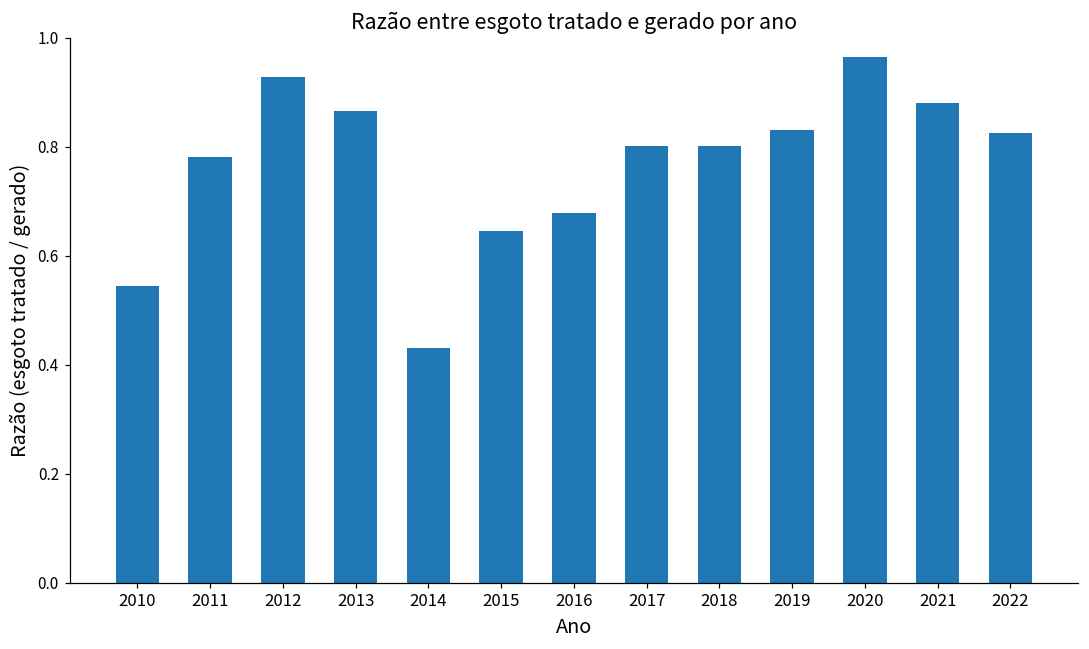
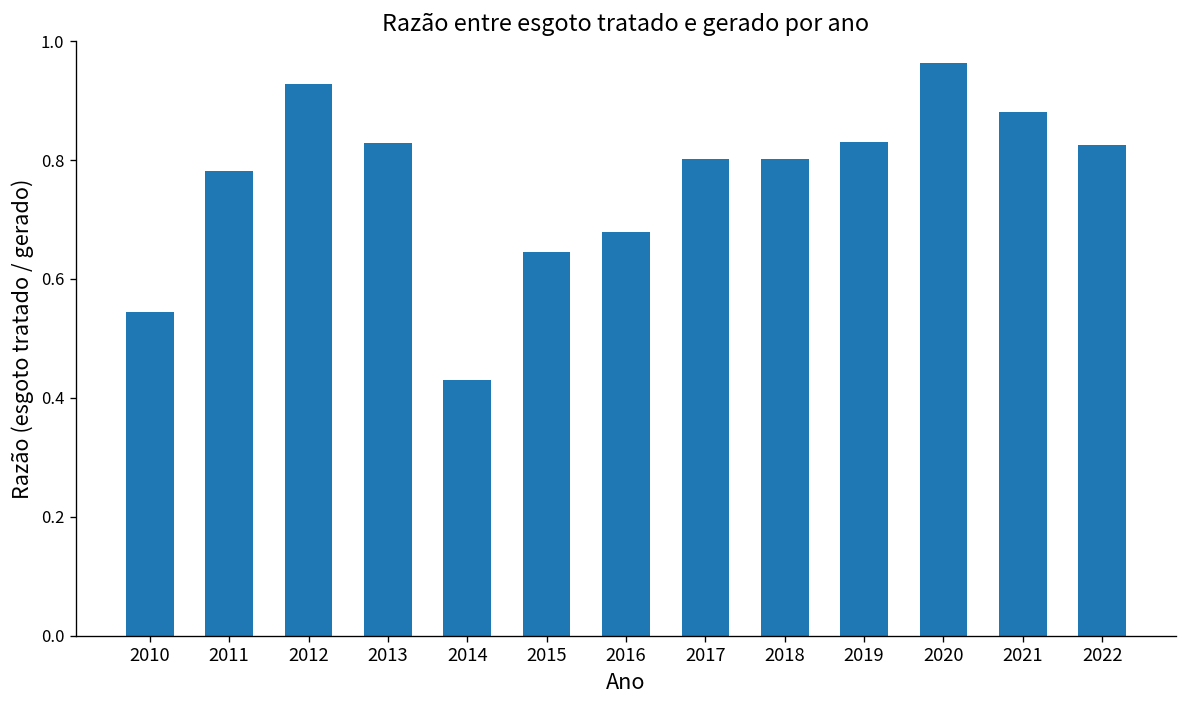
2013: 0.87 -> 0.83
